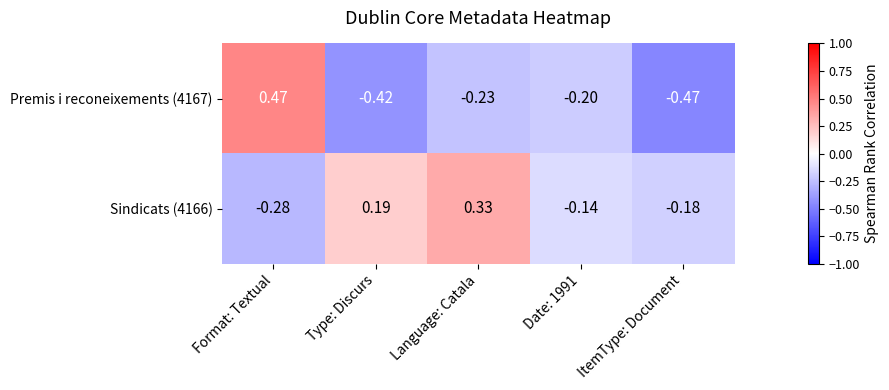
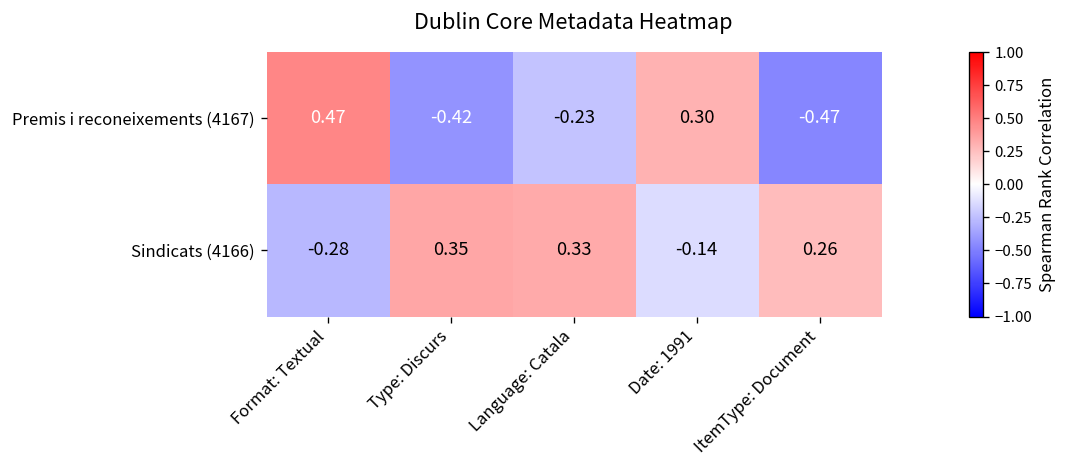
Premis i reconeixements (4167), Date: 1991: -0.20 -> 0.30
Sindicats (4166), Type: Discurs: 0.19 -> 0.35
Sindicats (4166), ItemType: Document: -0.18 -> 0.26
